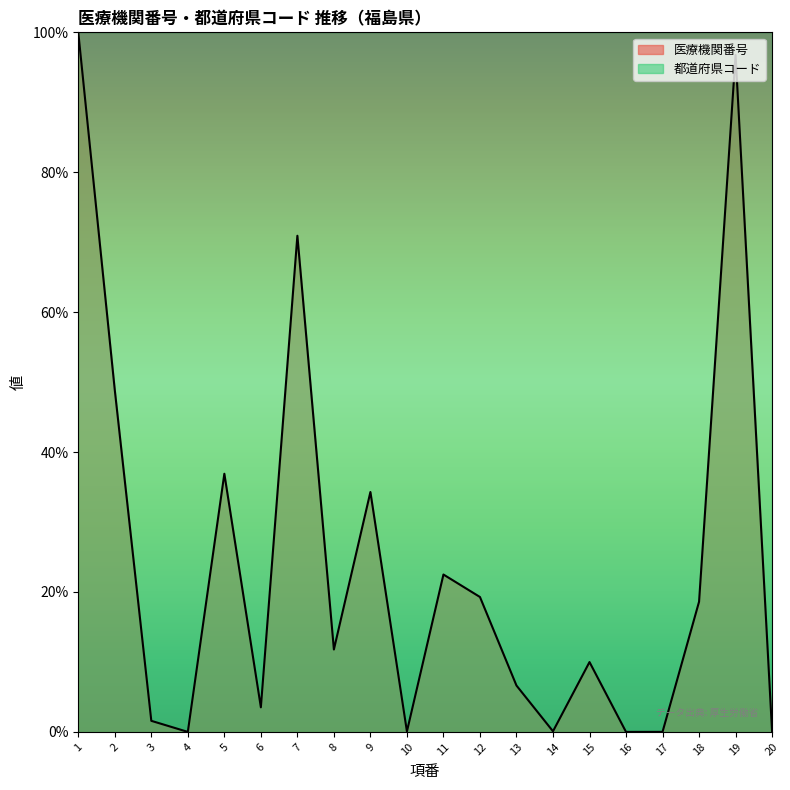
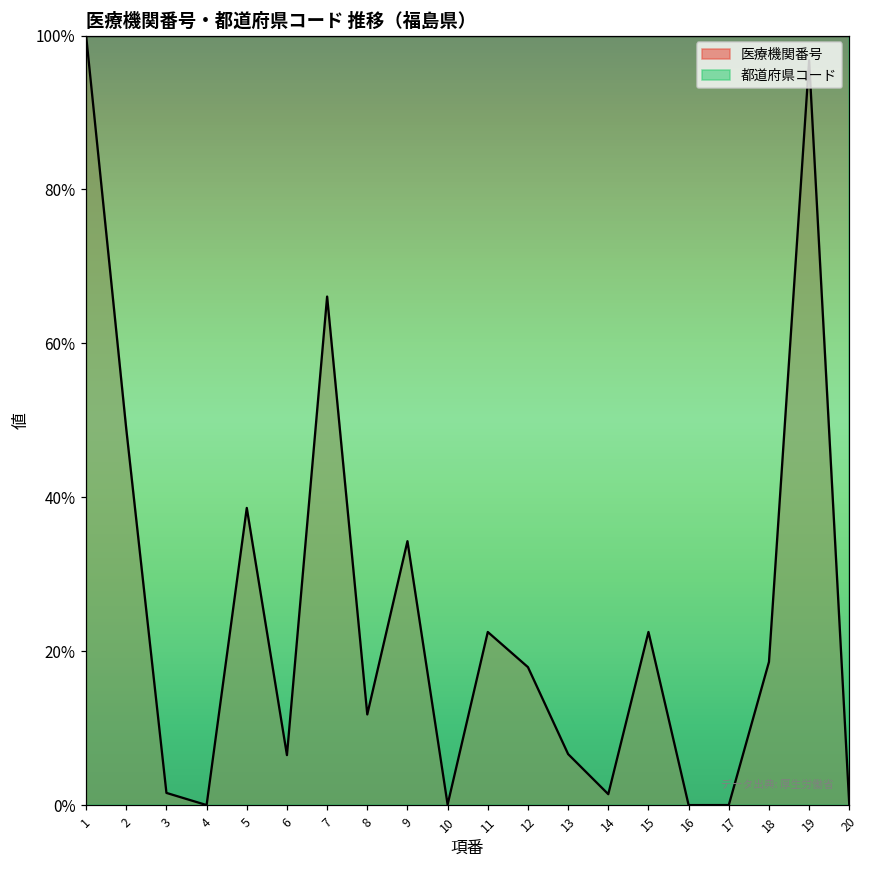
医療機関番号, 5: 37% -> 39%
医療機関番号, 6: 4% -> 6%
医療機関番号, 7: 71% -> 66%
医療機関番号, 12: 19% -> 18%
医療機関番号, 14: 0% -> 1%
医療機関番号, 15: 10% -> 22%
